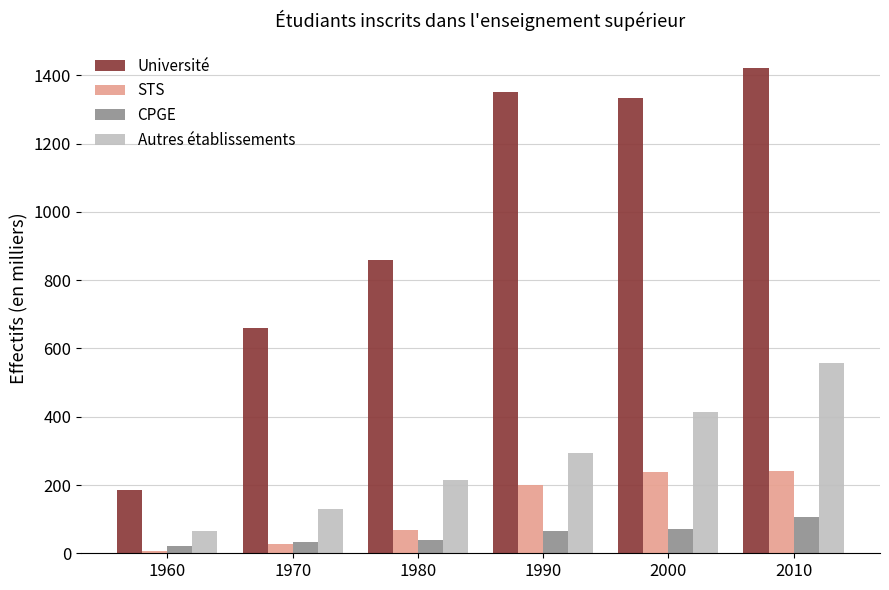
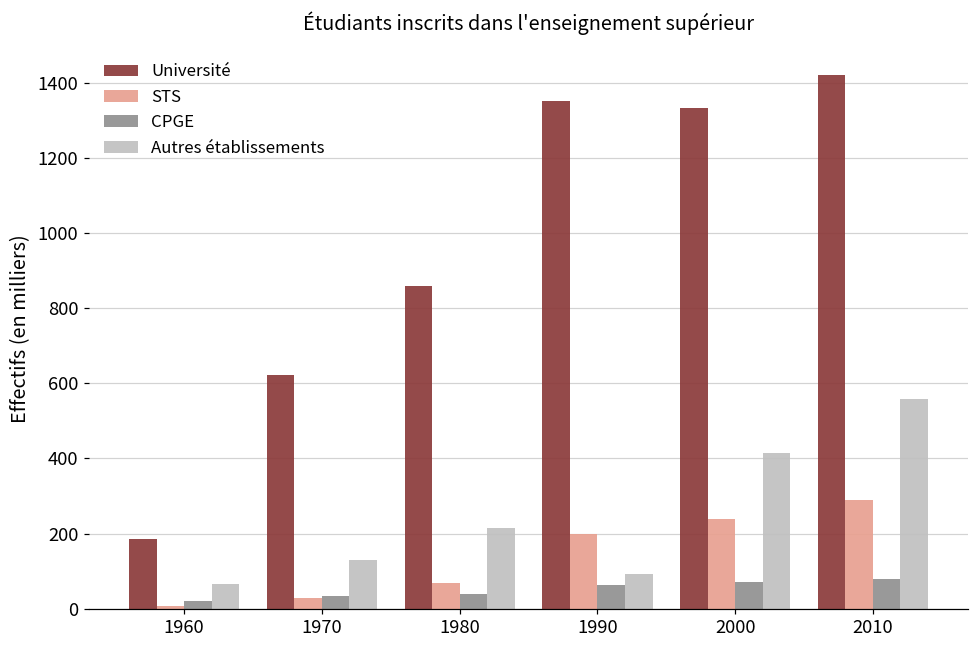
Université, 1970: 660 -> 620
Autres établissements, 1990: 290 -> 90
STS, 2010: 240 -> 290
CPGE, 2010: 110 -> 80
